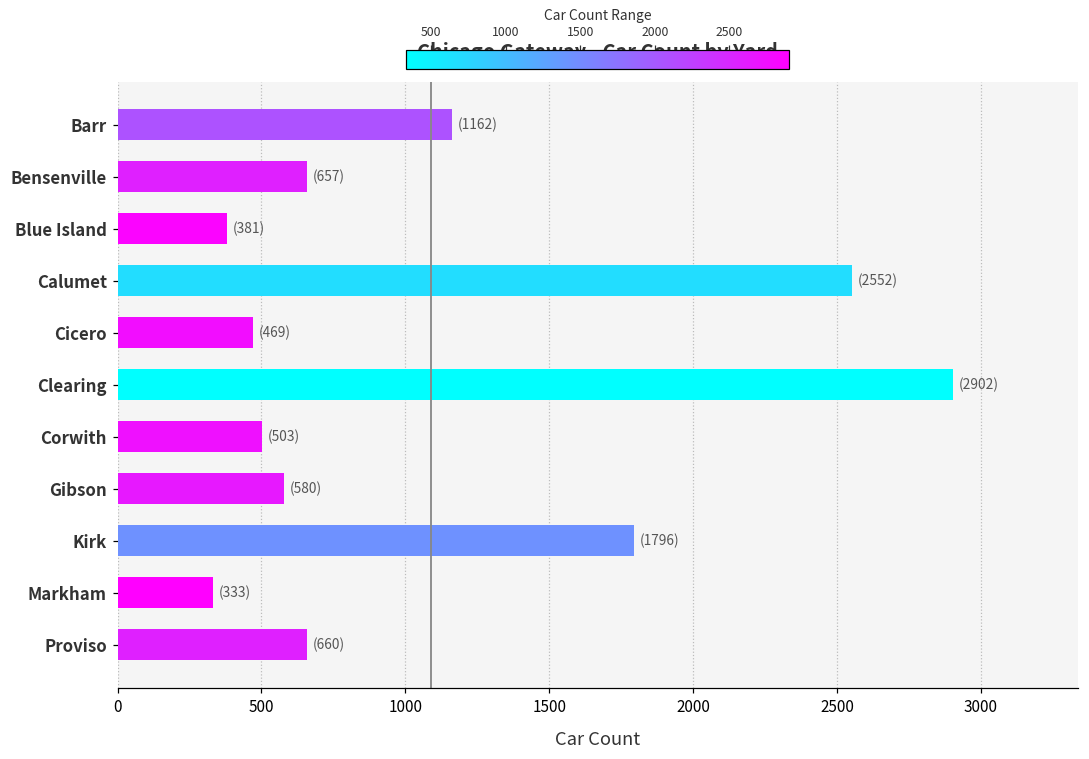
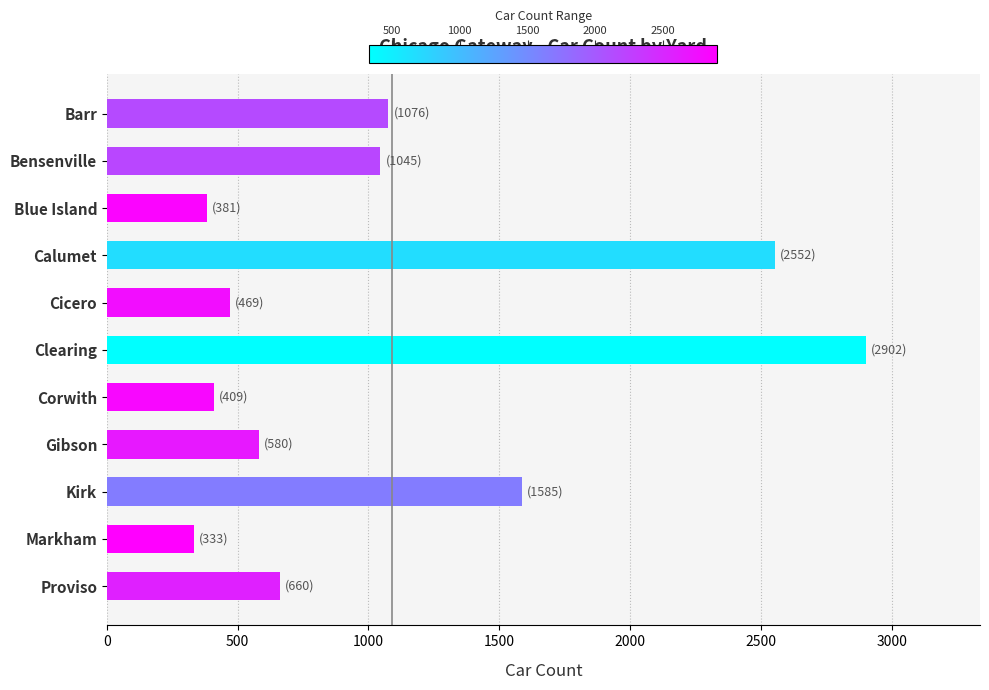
Barr: (1162) -> (1076)
Bensenville: (657) -> (1045)
Corwith: (503) -> (409)
Kirk: (1796) -> (1585)
